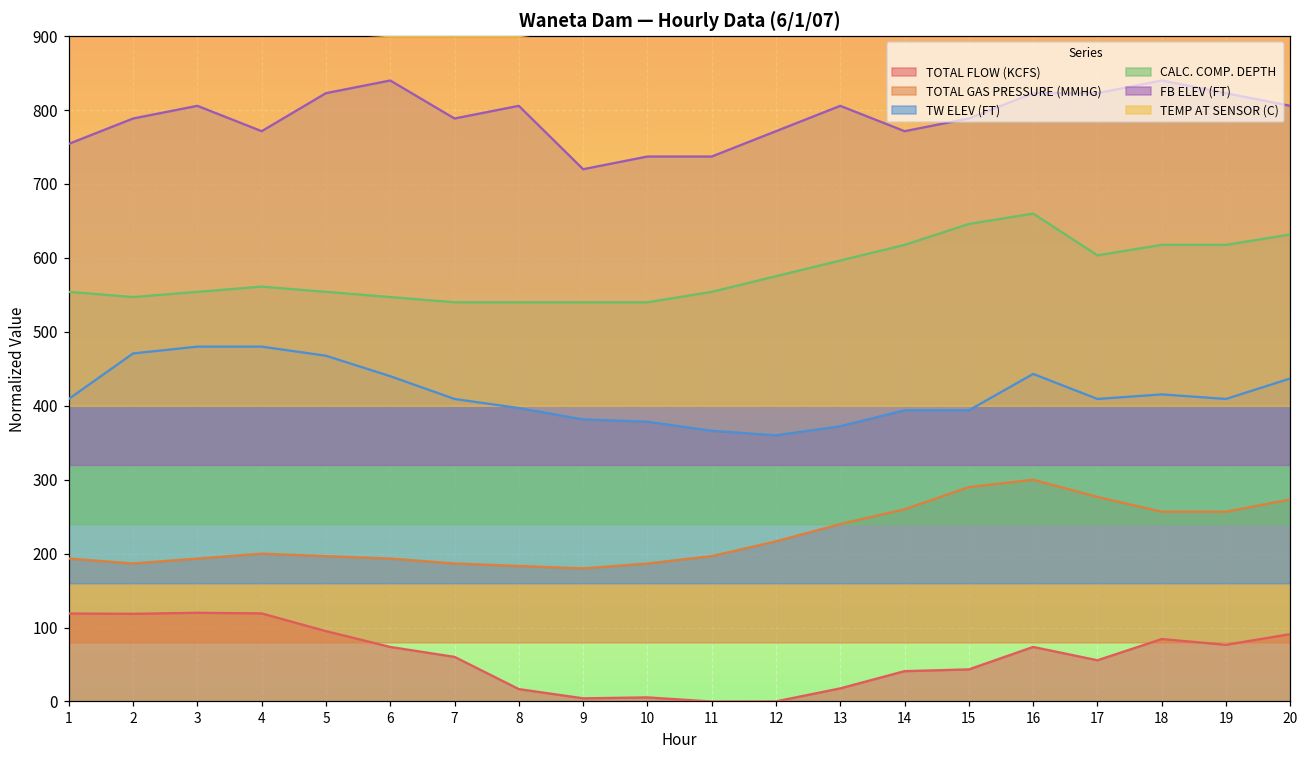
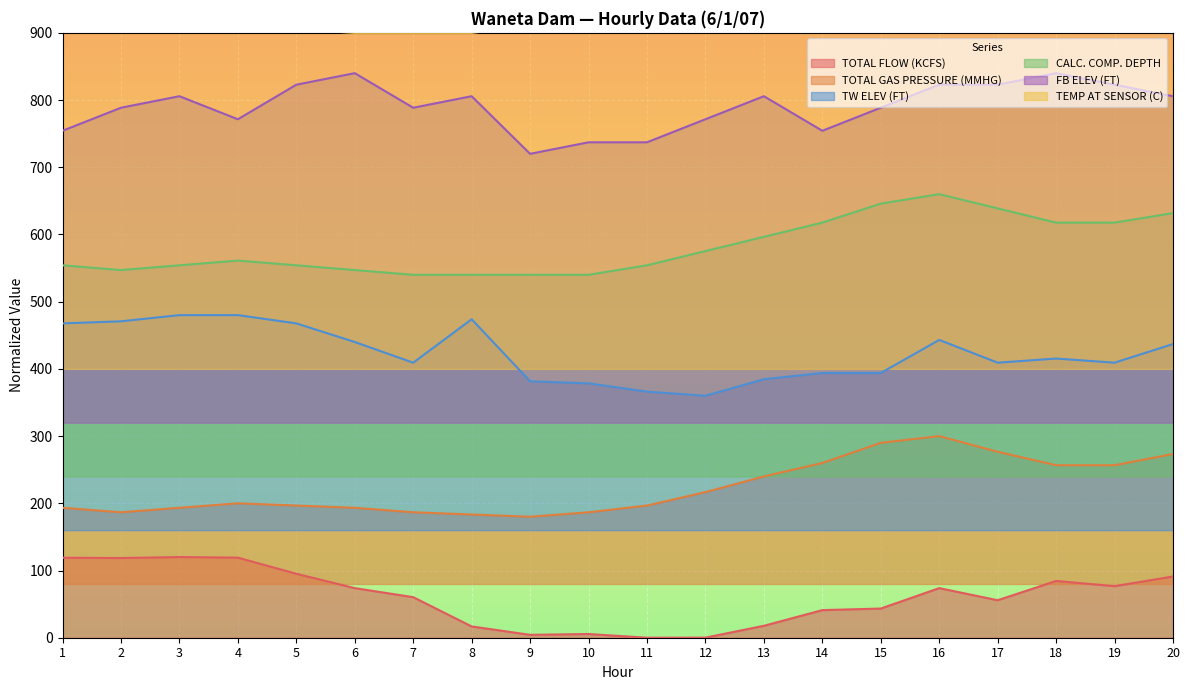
TW ELEV (FT), 1: 410 -> 470
TW ELEV (FT), 8: 400 -> 470
TW ELEV (FT), 13: 370 -> 380
FB ELEV (FT), 14: 770 -> 750
CALC. COMP. DEPTH, 17: 600 -> 640
